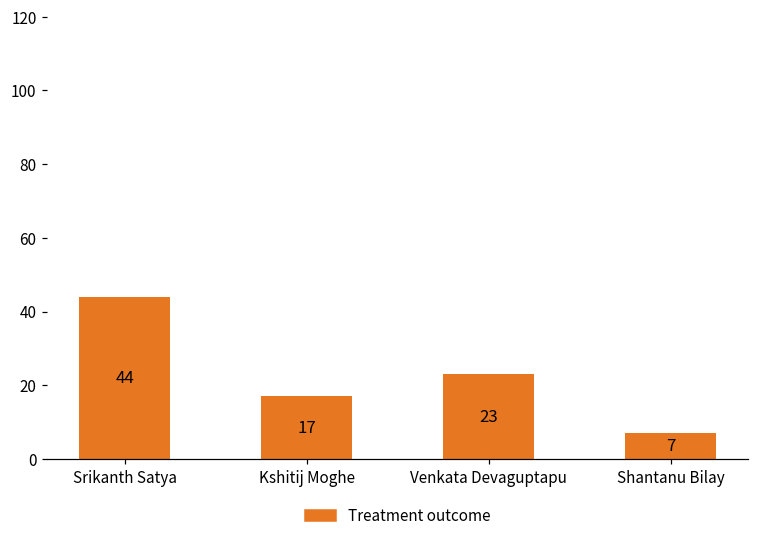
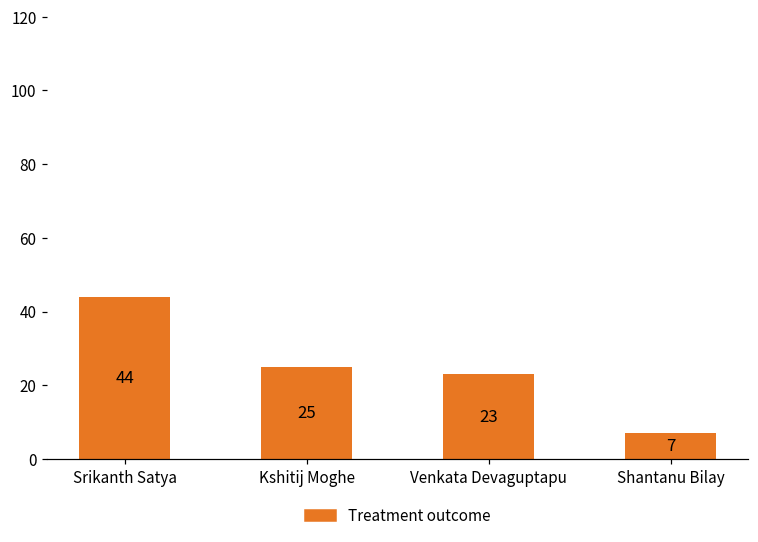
Kshitij Moghe: 17 -> 25
